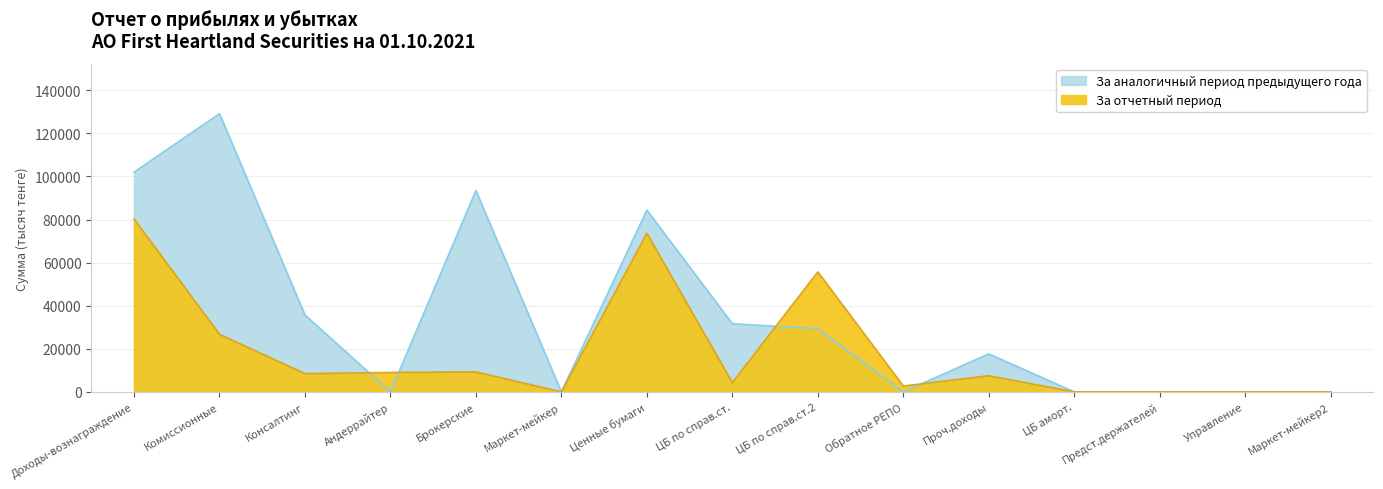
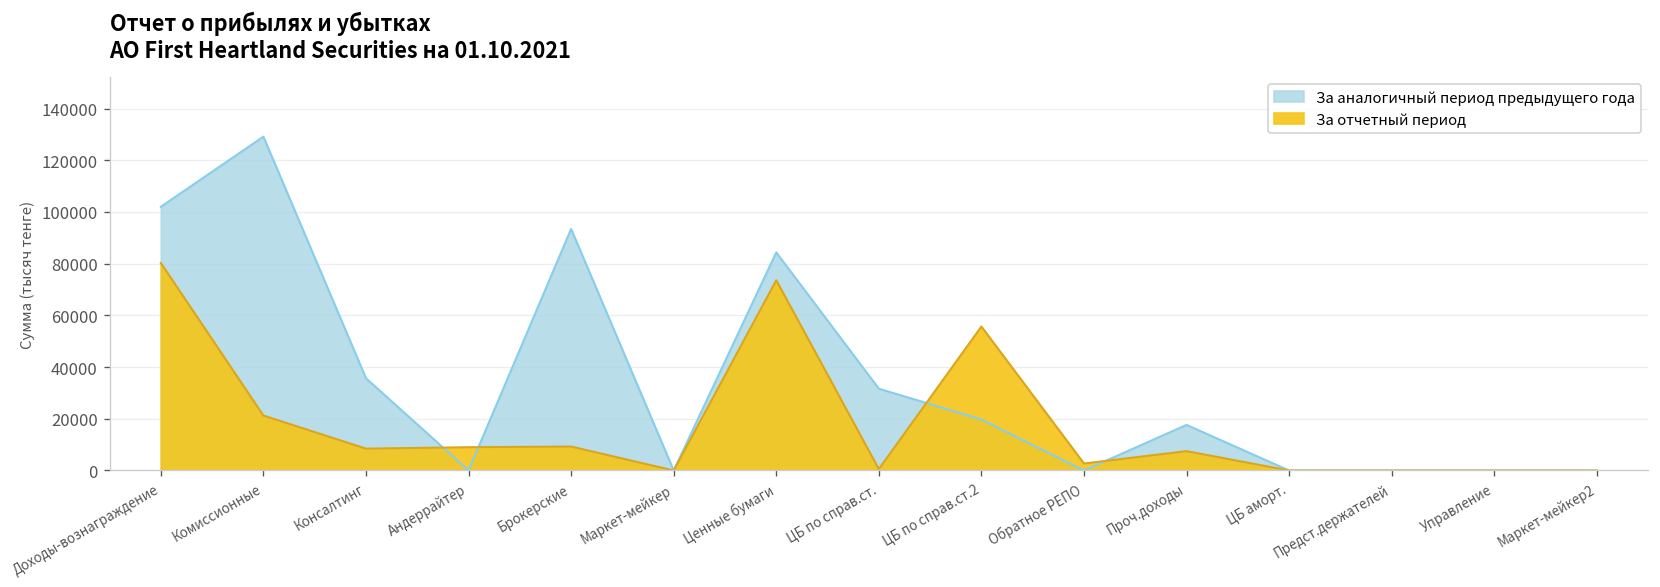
За отчетный период, Комиссионные: 27000 -> 21000
За отчетный период, ЦБ по справ.ст.: 4000 -> 1000
За аналогичный период предыдущего года, ЦБ по справ.ст.2: 29000 -> 20000
